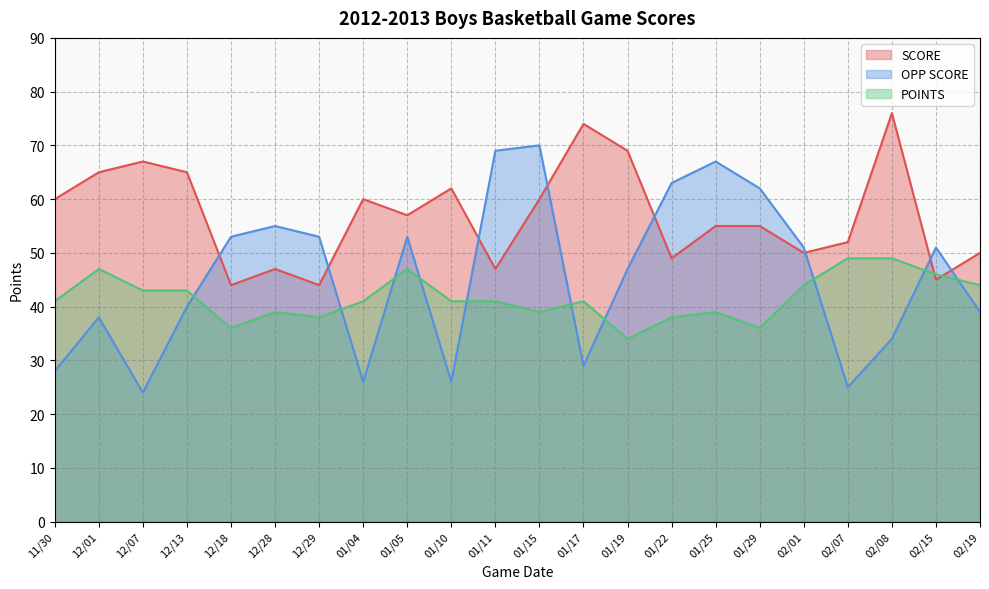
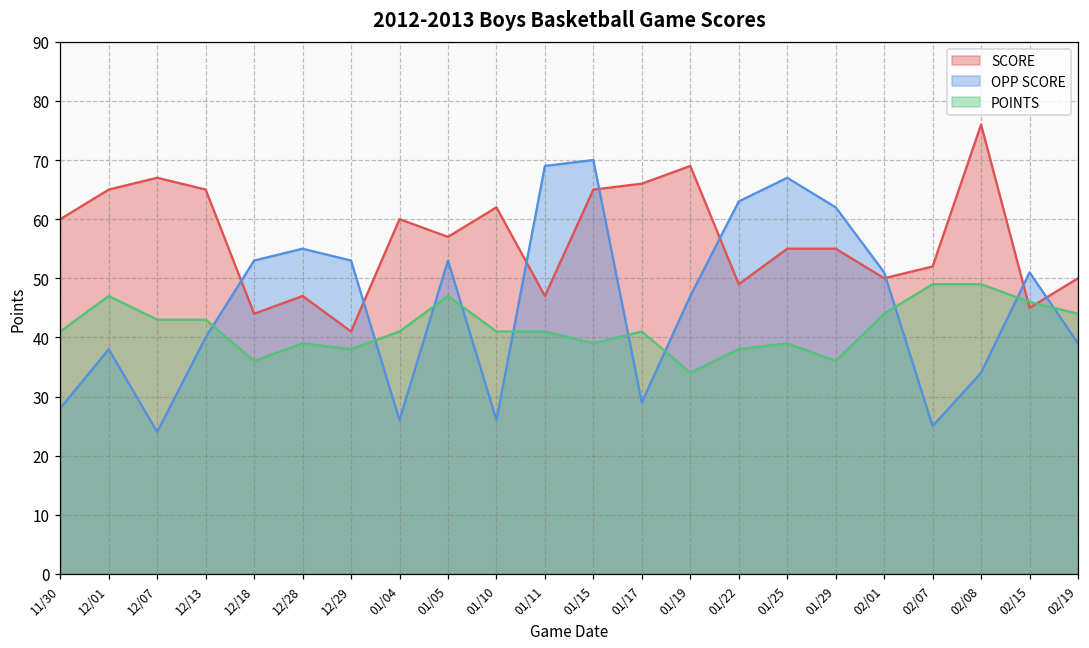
SCORE, 12/29: 44 -> 41
SCORE, 01/15: 60 -> 65
SCORE, 01/17: 74 -> 66
